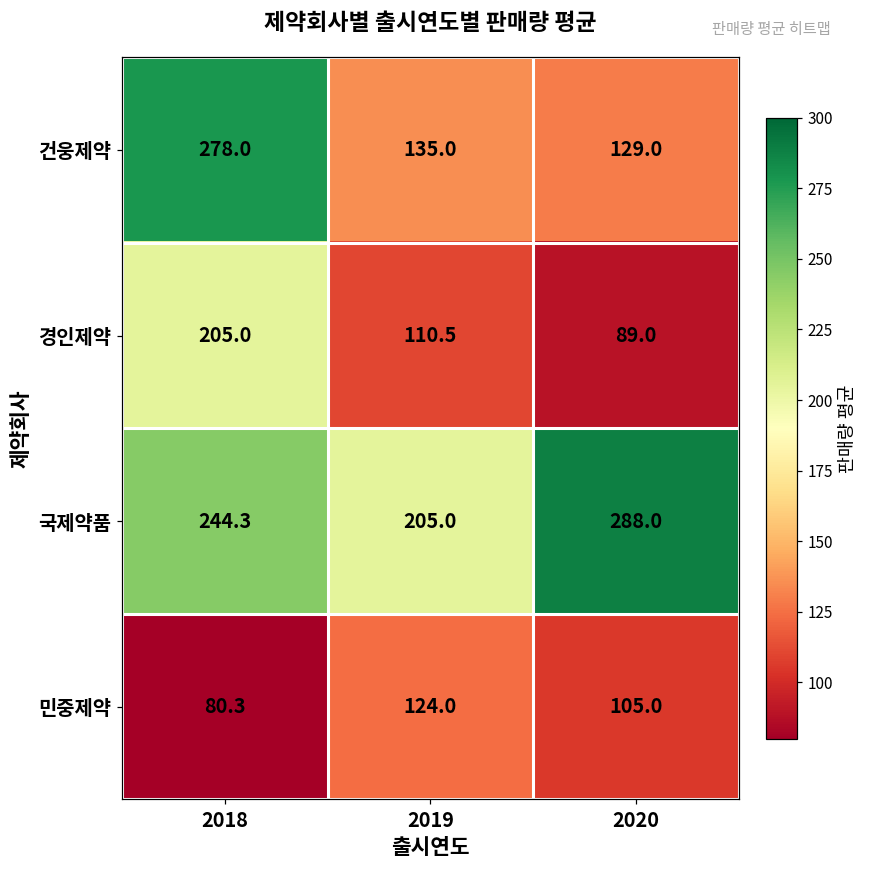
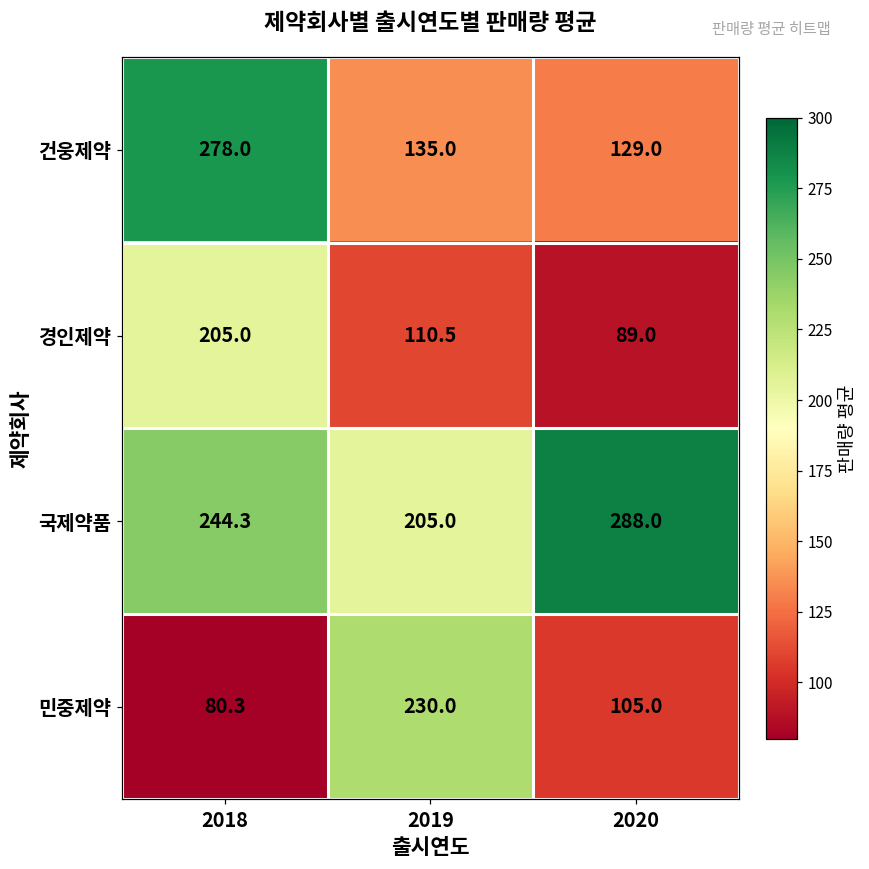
민중제약, 2019: 124.0 -> 230.0
